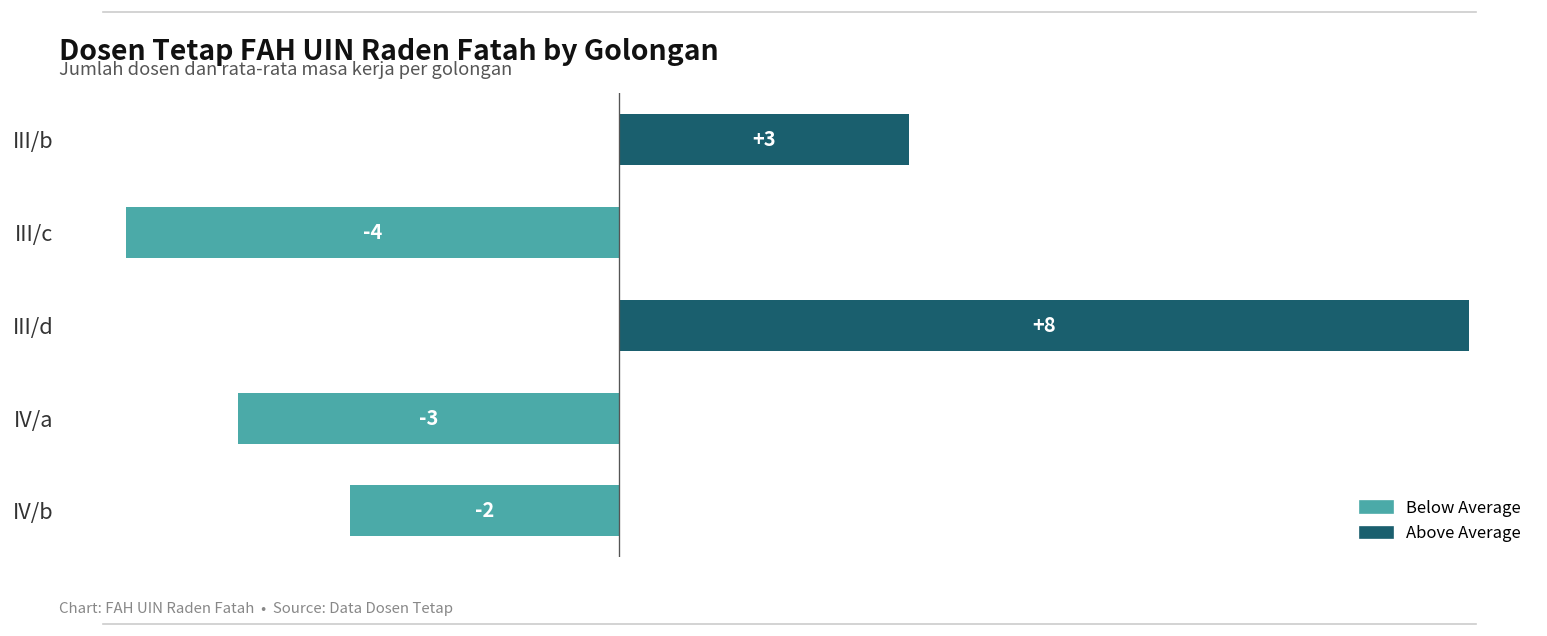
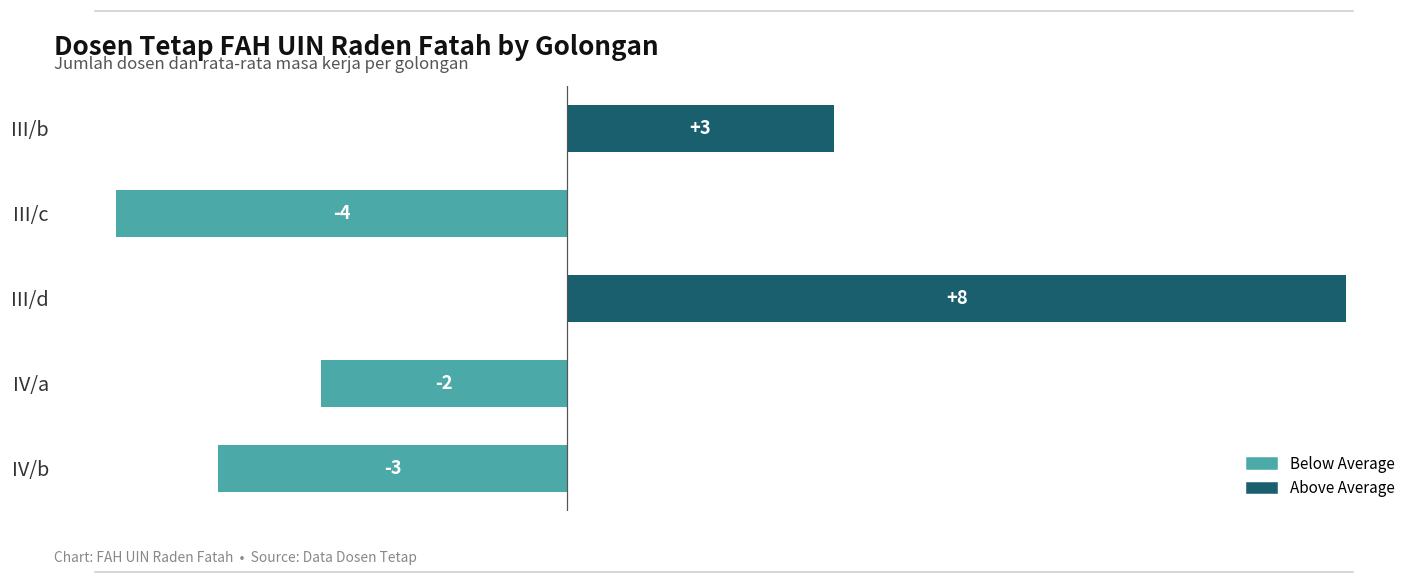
IV/a: -3 -> -2
IV/b: -2 -> -3
